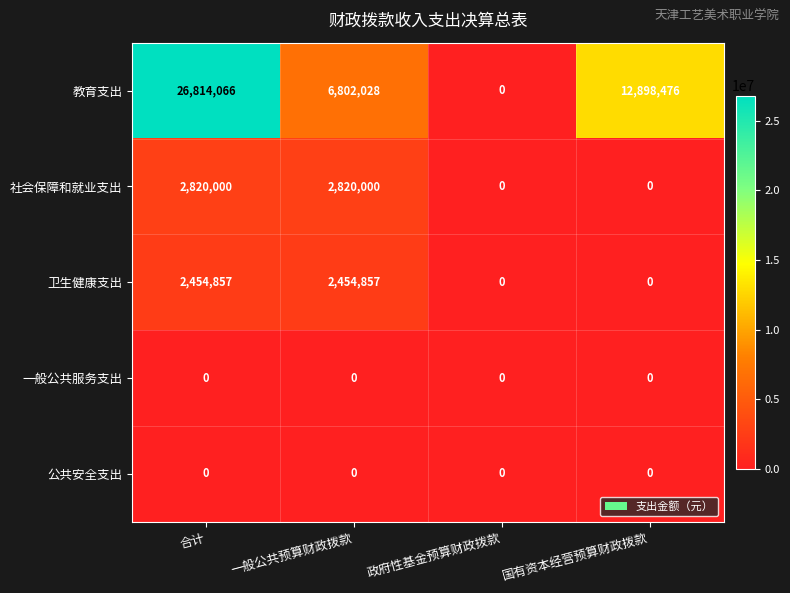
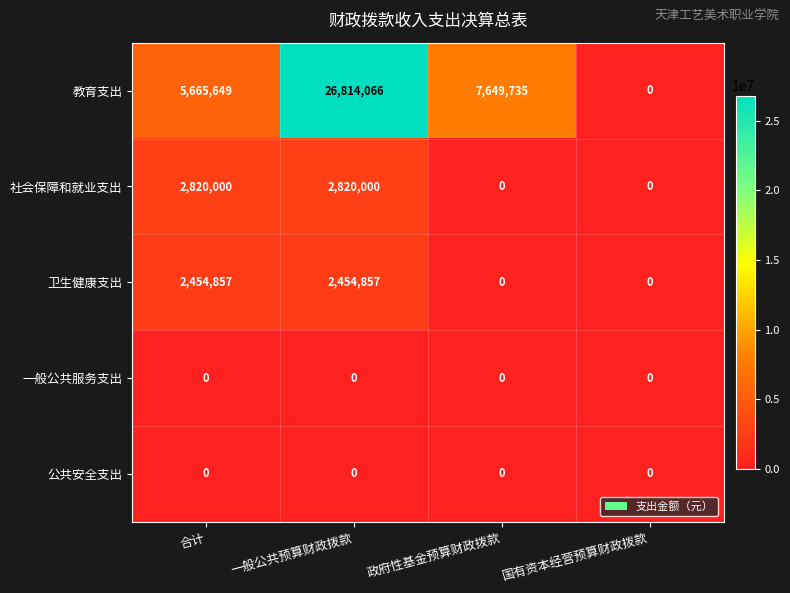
教育支出, 合计: 26,814,066 -> 5,665,649
教育支出, 一般公共预算财政拨款: 6,802,028 -> 26,814,066
教育支出, 政府性基金预算财政拨款: 0 -> 7,649,735
教育支出, 国有资本经营预算财政拨款: 12,898,476 -> 0
